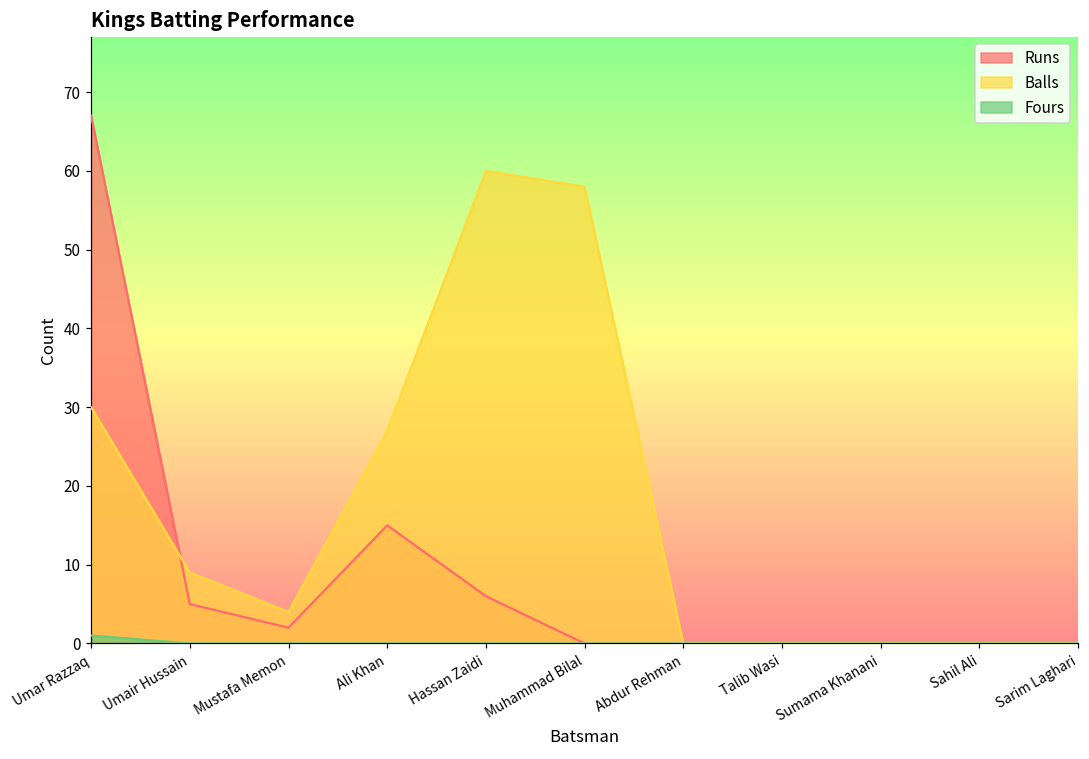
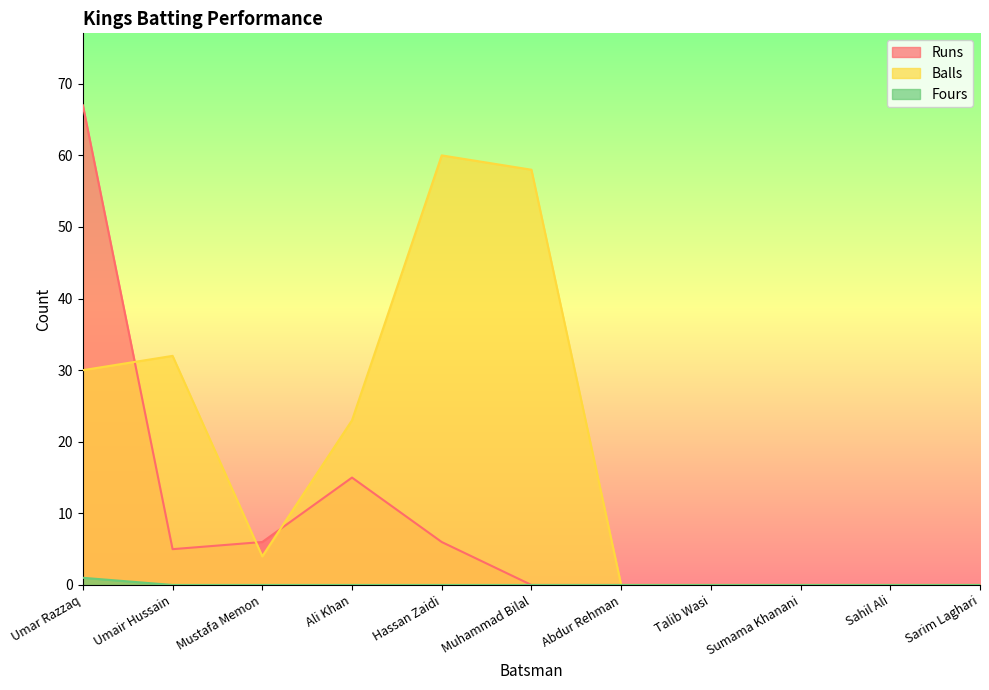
Balls, Umair Hussain: 9 -> 32
Runs, Mustafa Memon: 2 -> 6
Balls, Ali Khan: 27 -> 23
